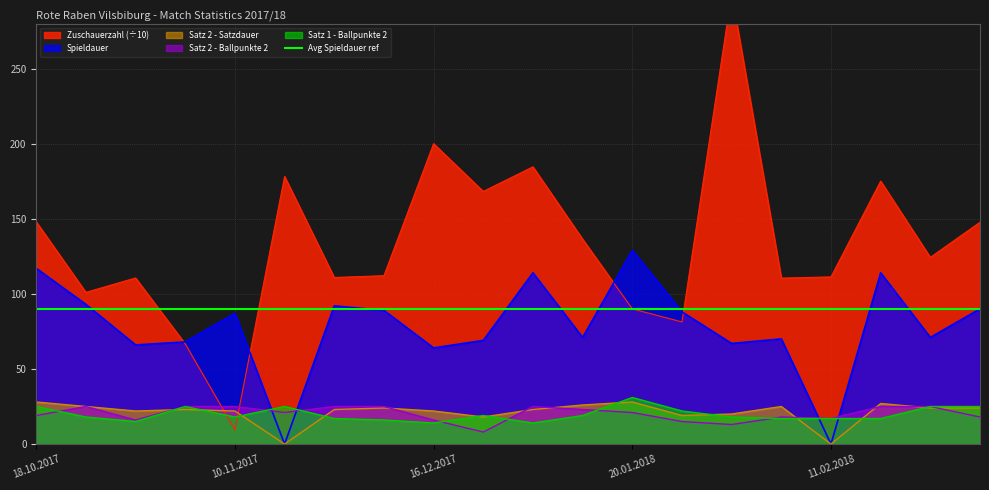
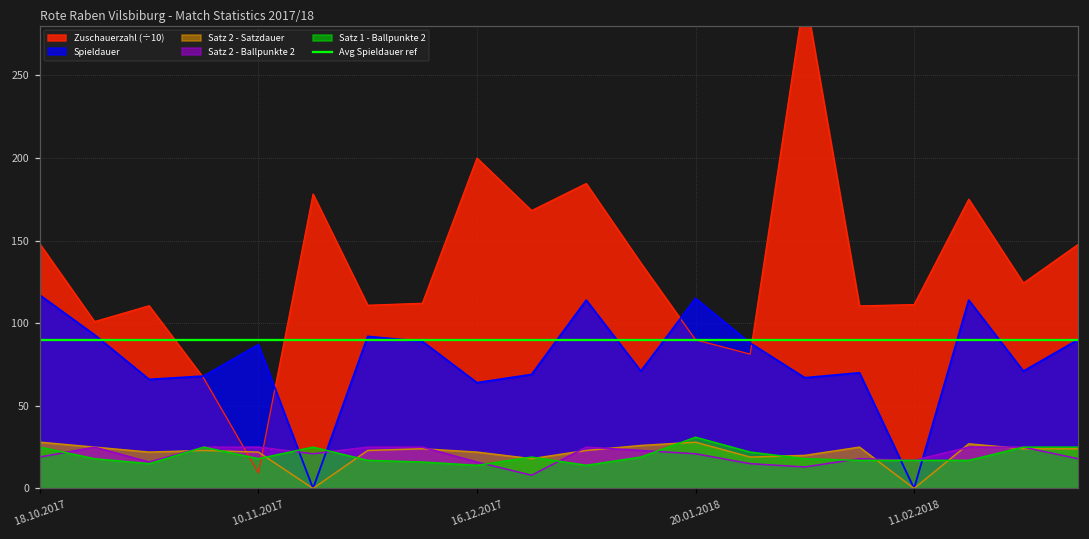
Spieldauer, 20.01.2018: 129 -> 115
